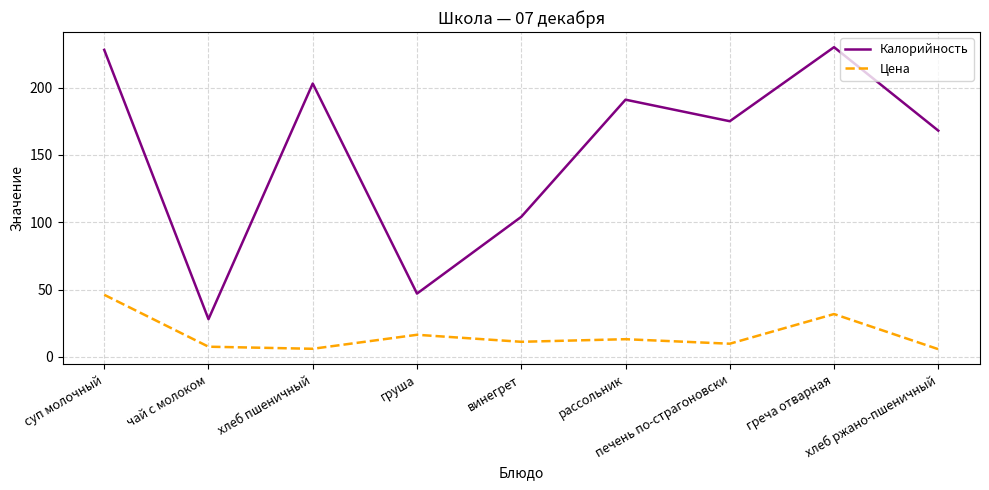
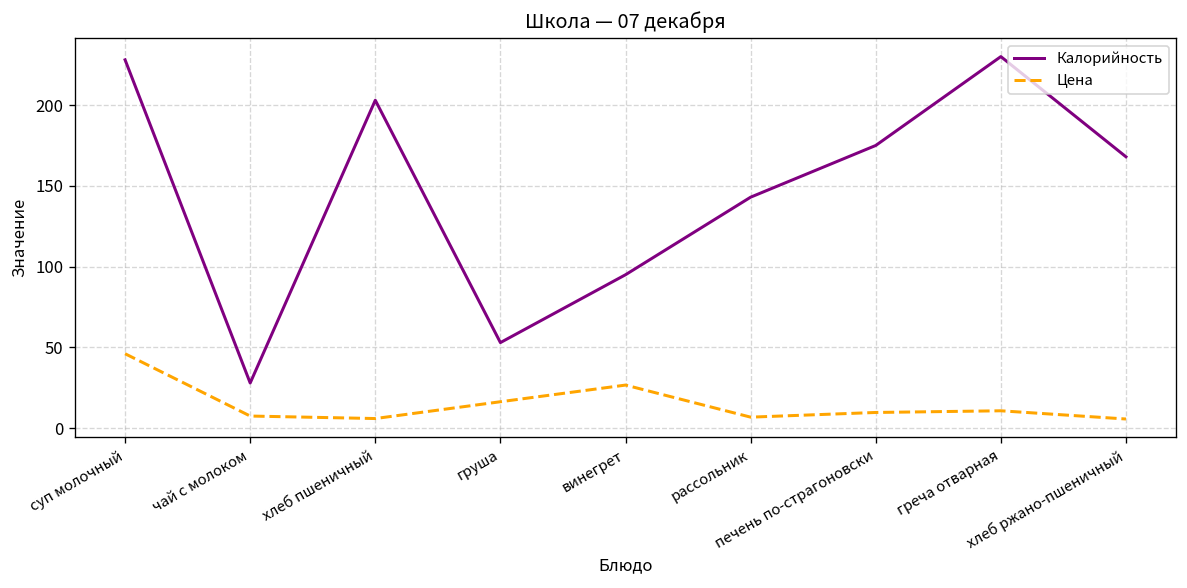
Калорийность, груша: 47 -> 53
Калорийность, винегрет: 104 -> 95
Цена, винегрет: 11 -> 27
Калорийность, рассольник: 191 -> 143
Цена, рассольник: 13 -> 7
Цена, греча отварная: 32 -> 11
